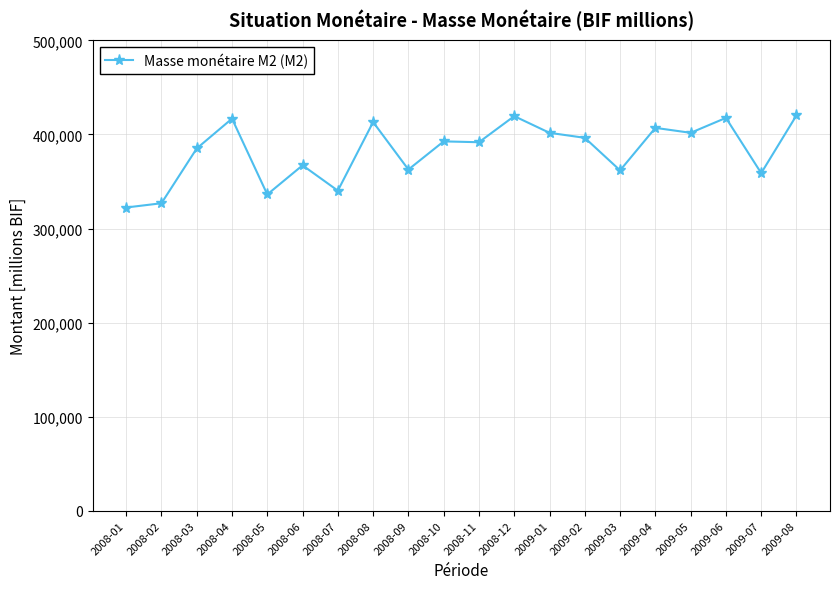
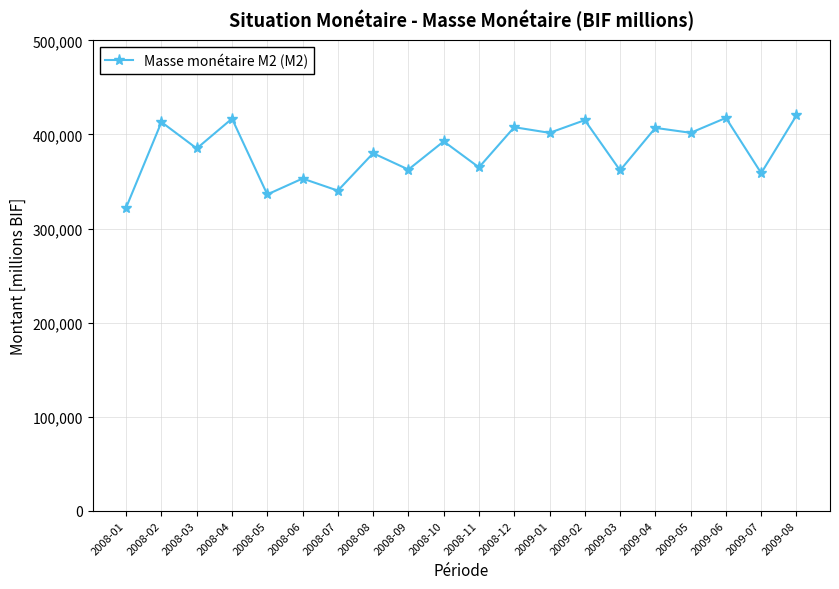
2008-02: 330,000 -> 410,000
2008-06: 370,000 -> 350,000
2008-08: 410,000 -> 380,000
2008-11: 390,000 -> 370,000
2008-12: 420,000 -> 410,000
2009-02: 400,000 -> 420,000
